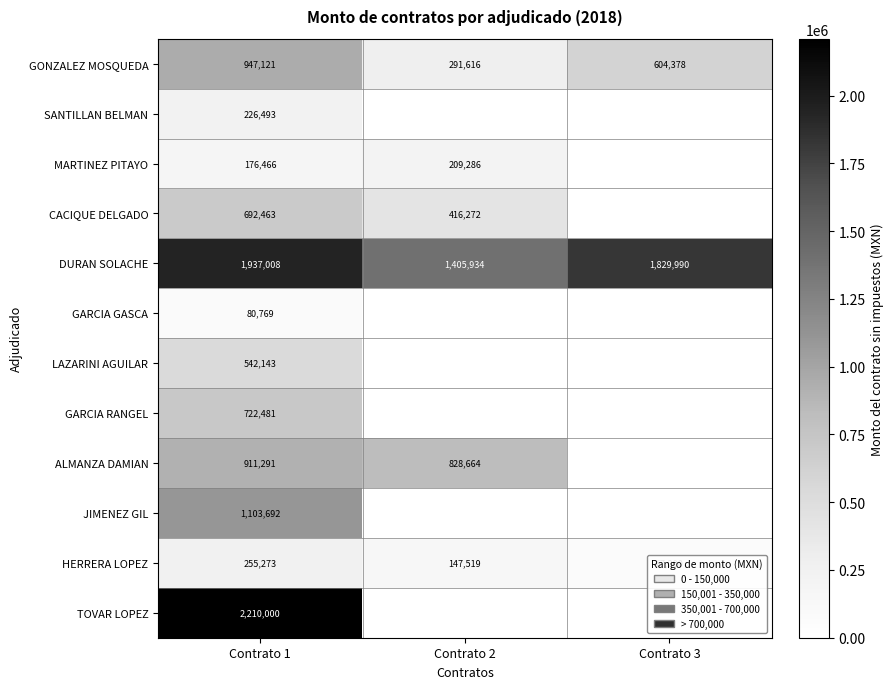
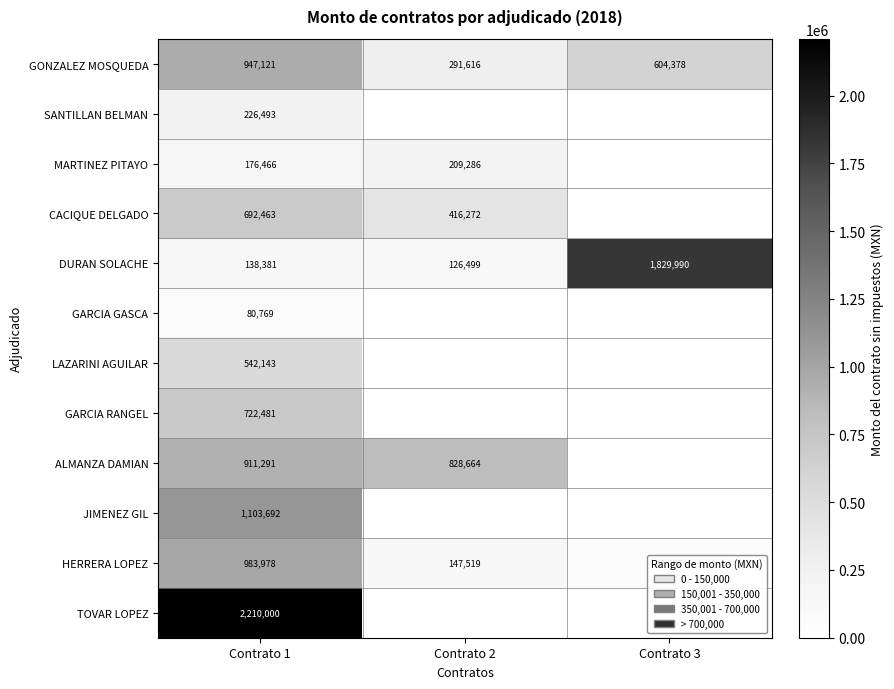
DURAN SOLACHE, Contrato 1: 1,937,008 -> 138,381
DURAN SOLACHE, Contrato 2: 1,405,934 -> 126,499
HERRERA LOPEZ, Contrato 1: 255,273 -> 983,978
